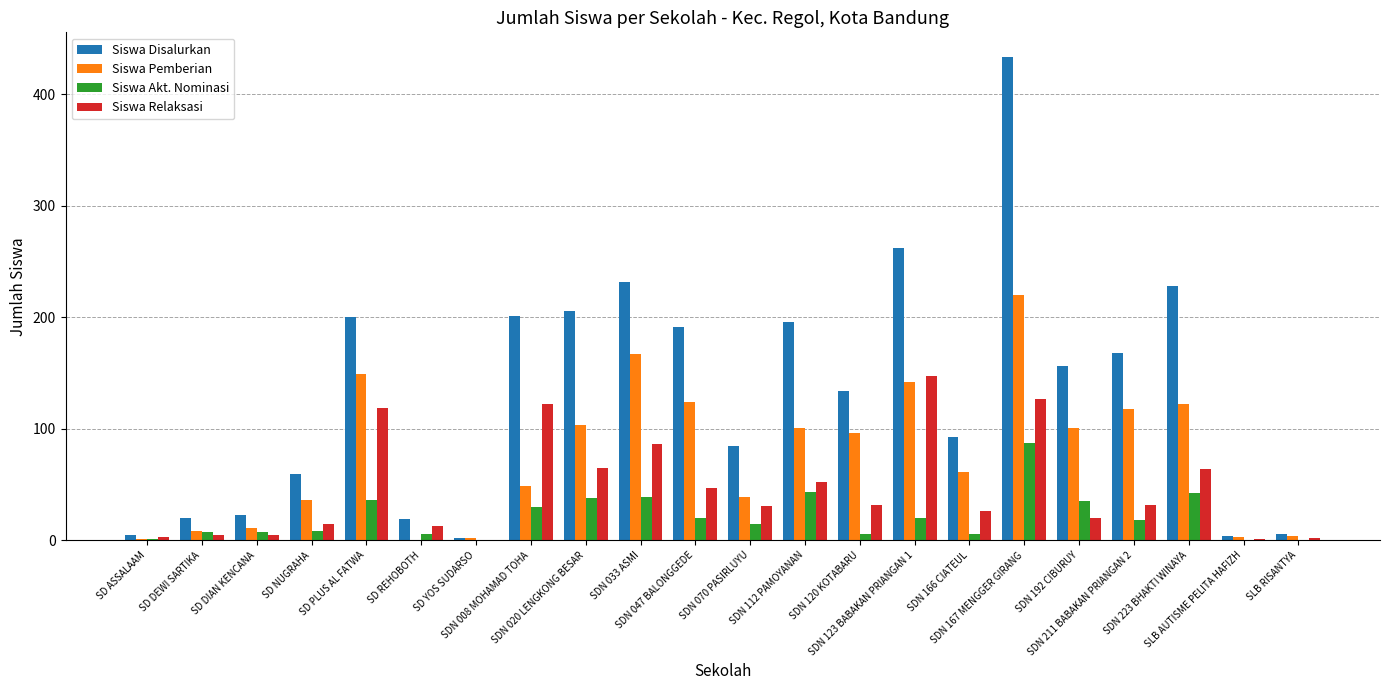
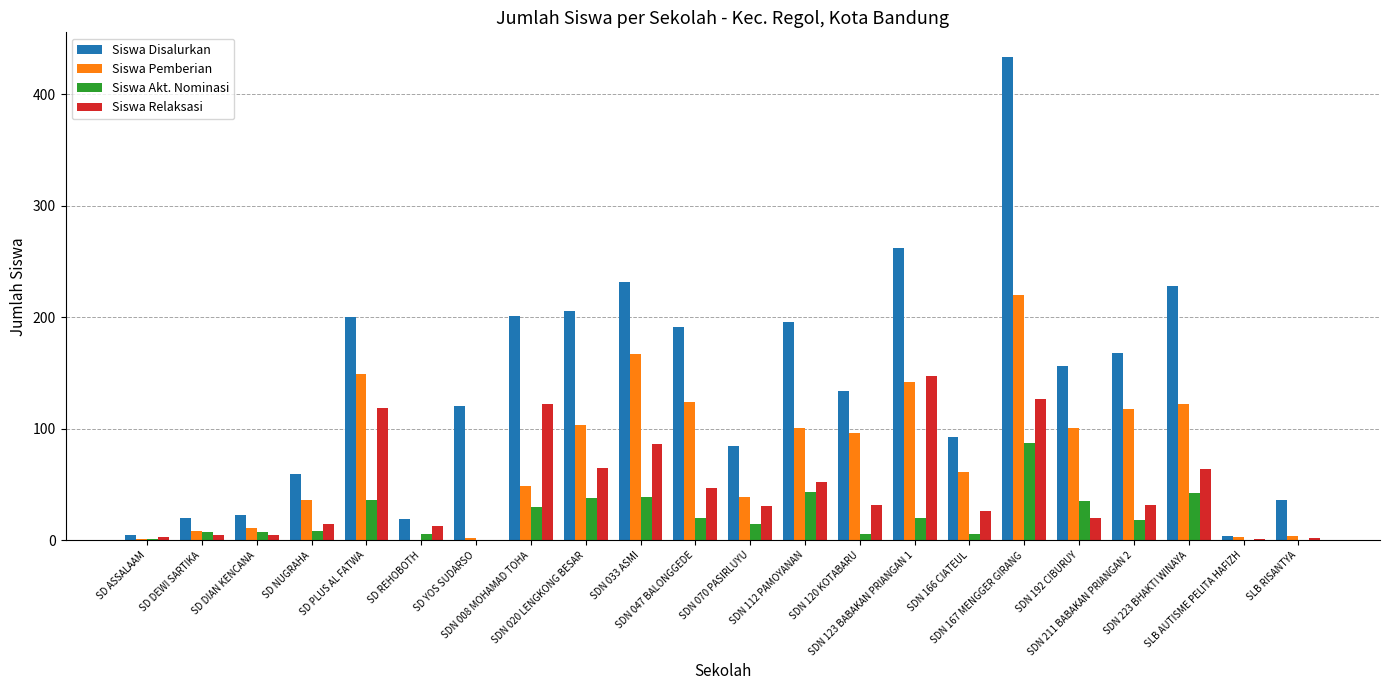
Siswa Disalurkan, SD YOS SUDARSO: 2 -> 120
Siswa Disalurkan, SLB RISANTYA: 6 -> 36
